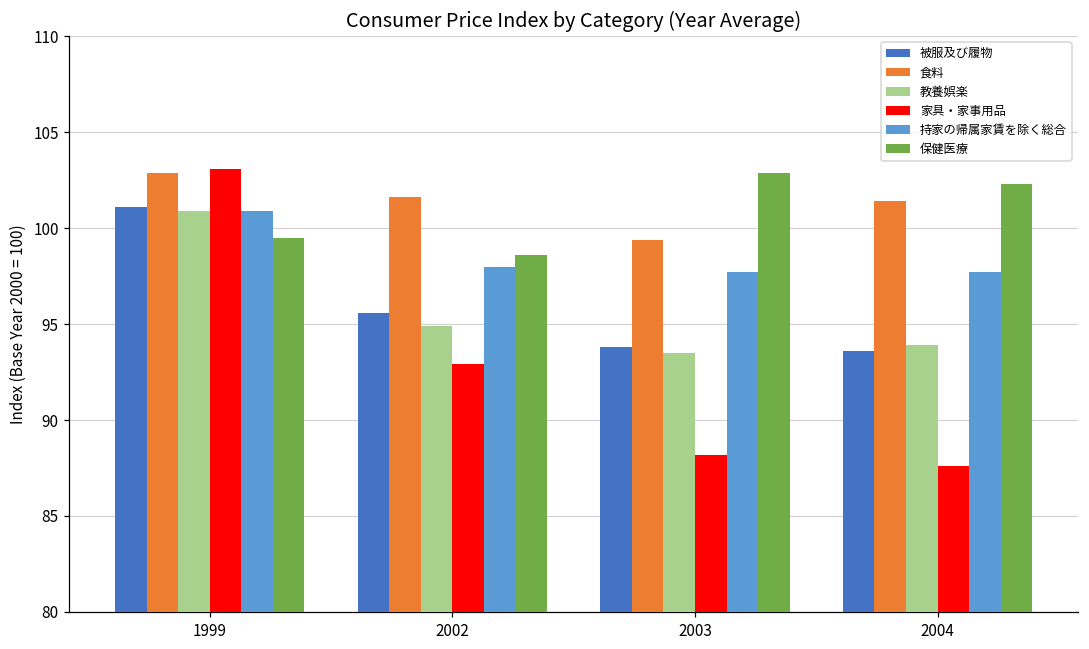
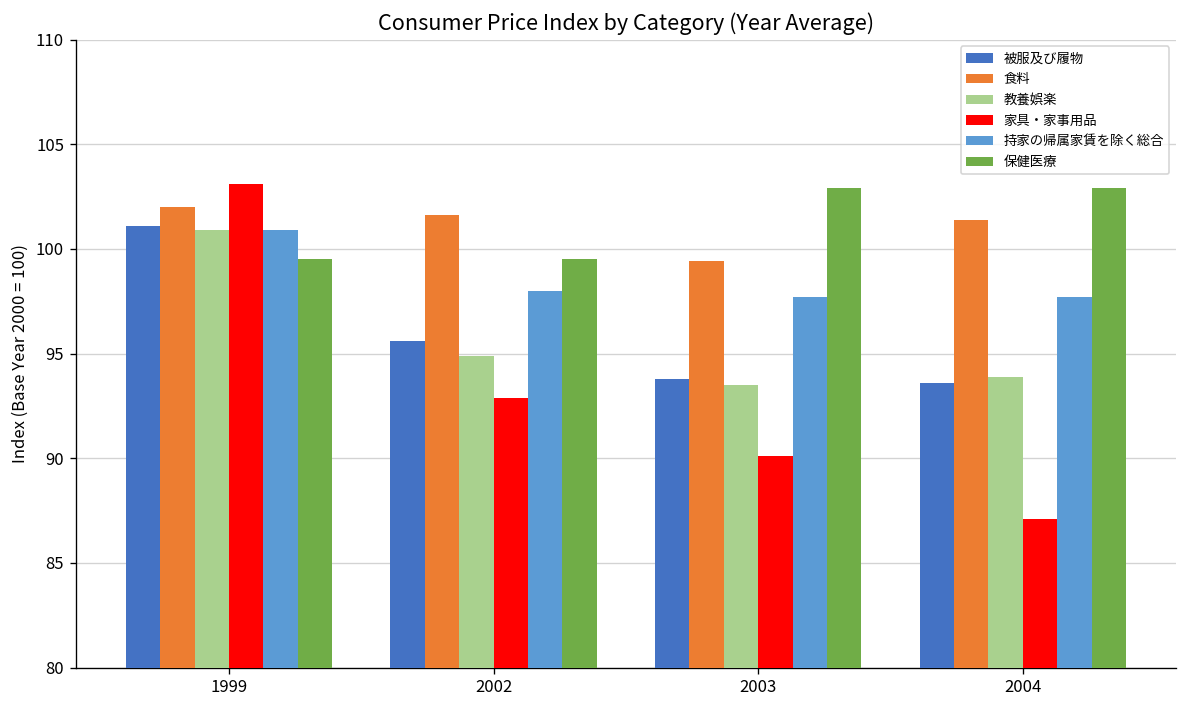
食料, 1999: 102.9 -> 102.0
保健医療, 2002: 98.6 -> 99.5
家具・家事用品, 2003: 88.2 -> 90.1
家具・家事用品, 2004: 87.6 -> 87.1
保健医療, 2004: 102.3 -> 102.9
